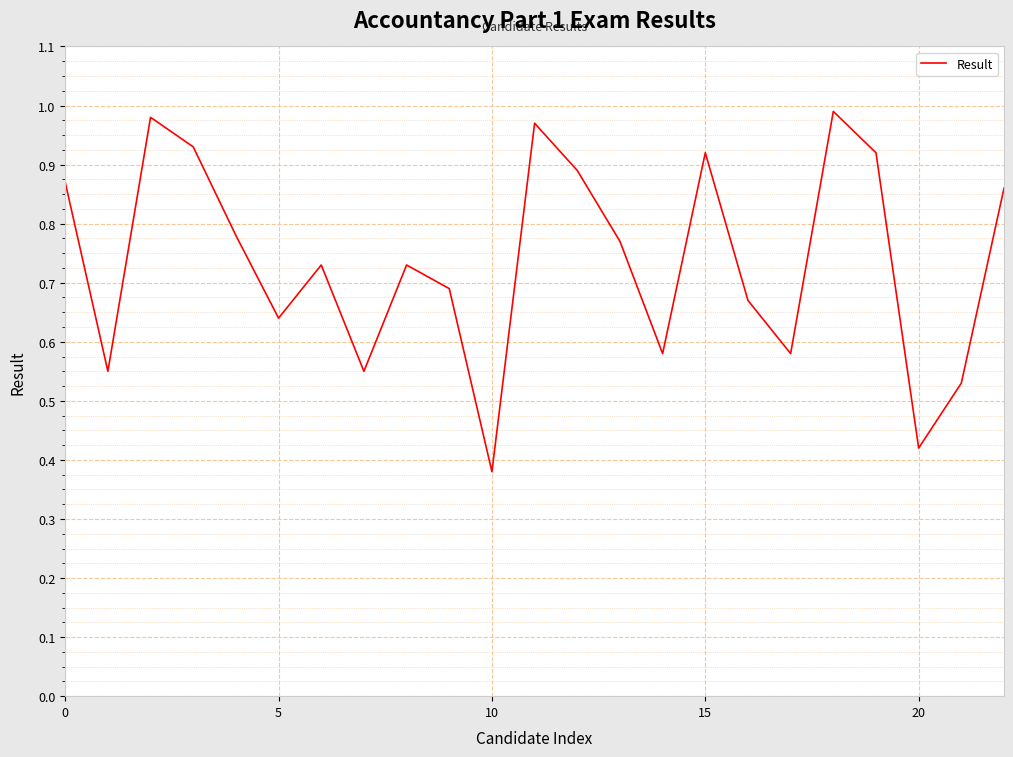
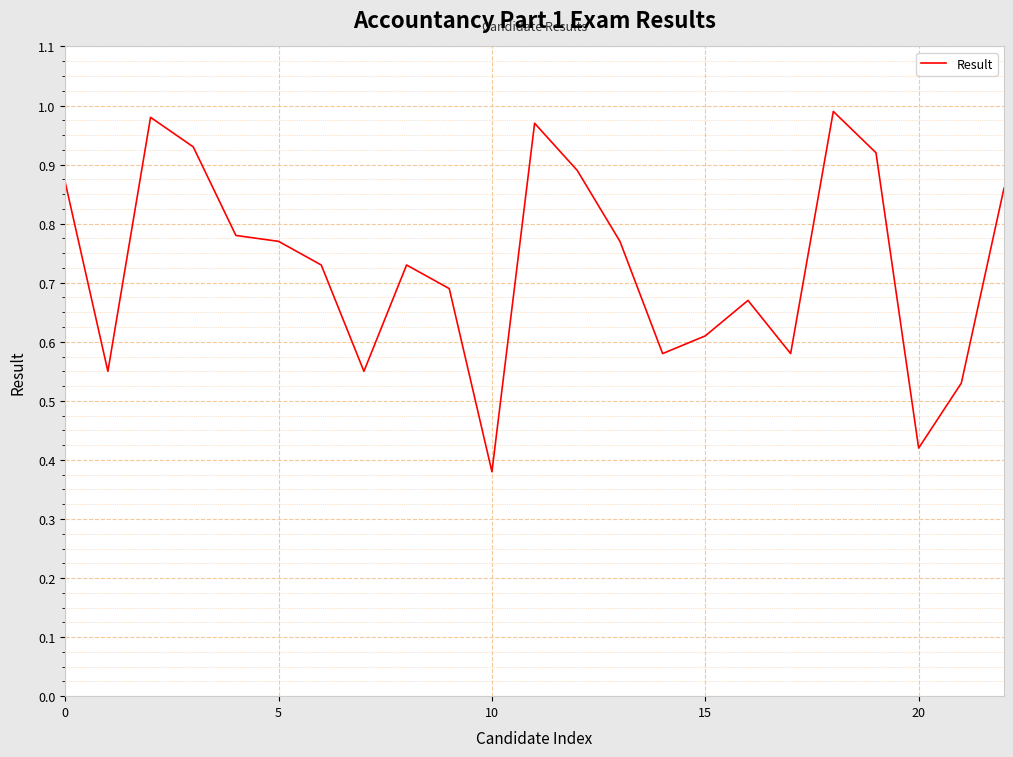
5: 0.64 -> 0.77
15: 0.92 -> 0.61
